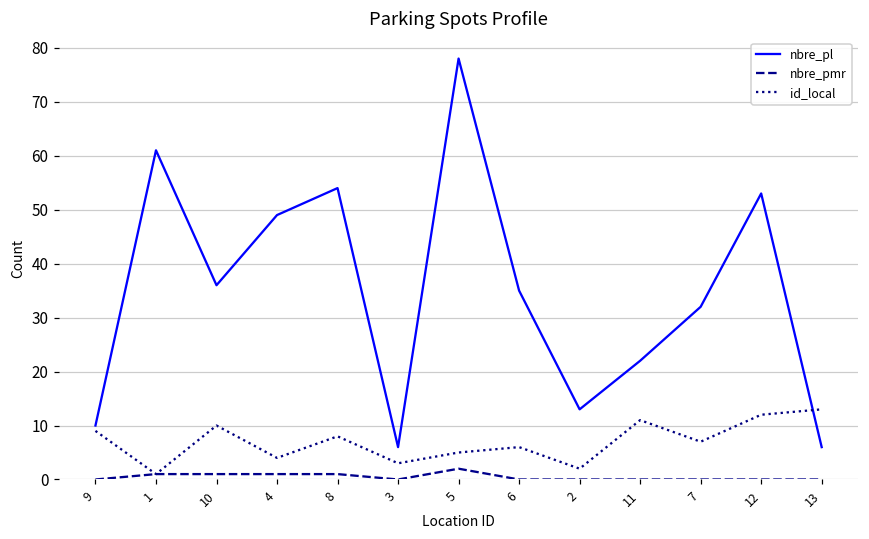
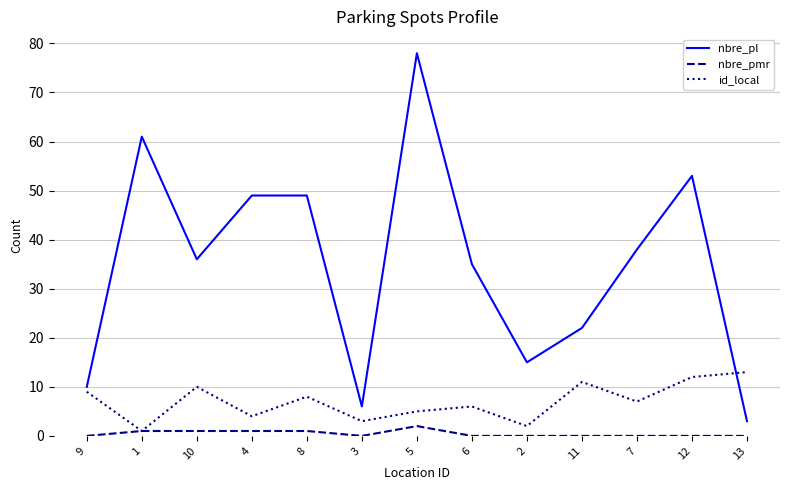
nbre_pl, 8: 54 -> 49
nbre_pl, 2: 13 -> 15
nbre_pl, 7: 32 -> 38
nbre_pl, 13: 6 -> 3
